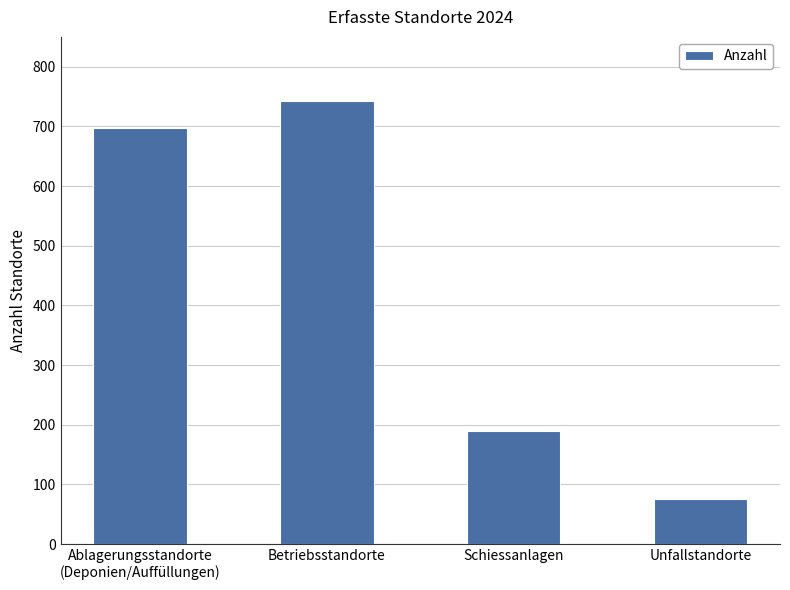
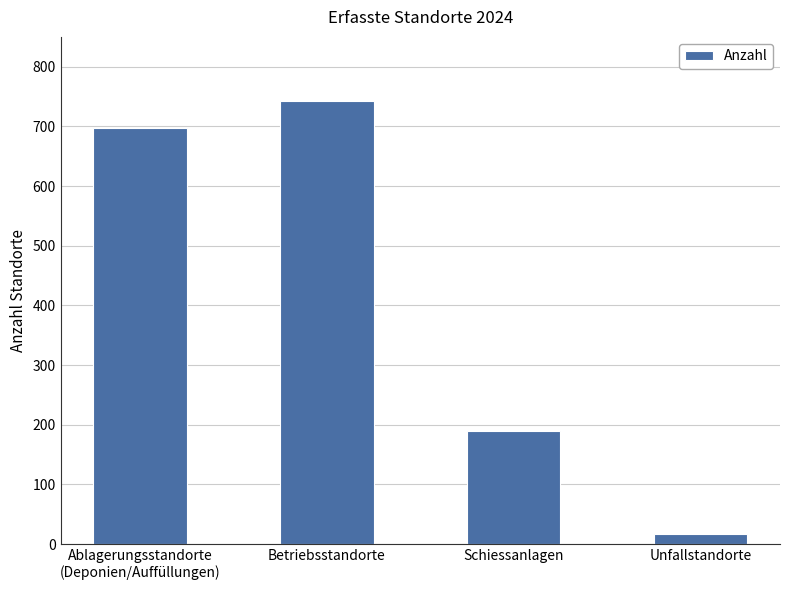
Unfallstandorte: 80 -> 20
